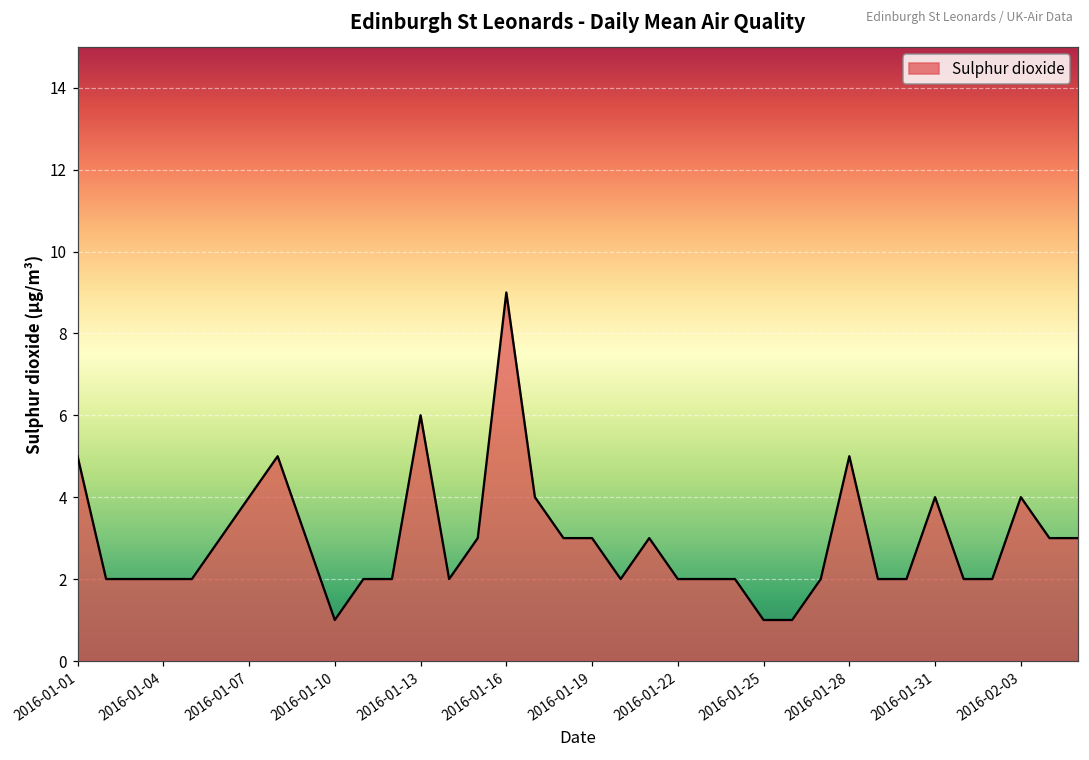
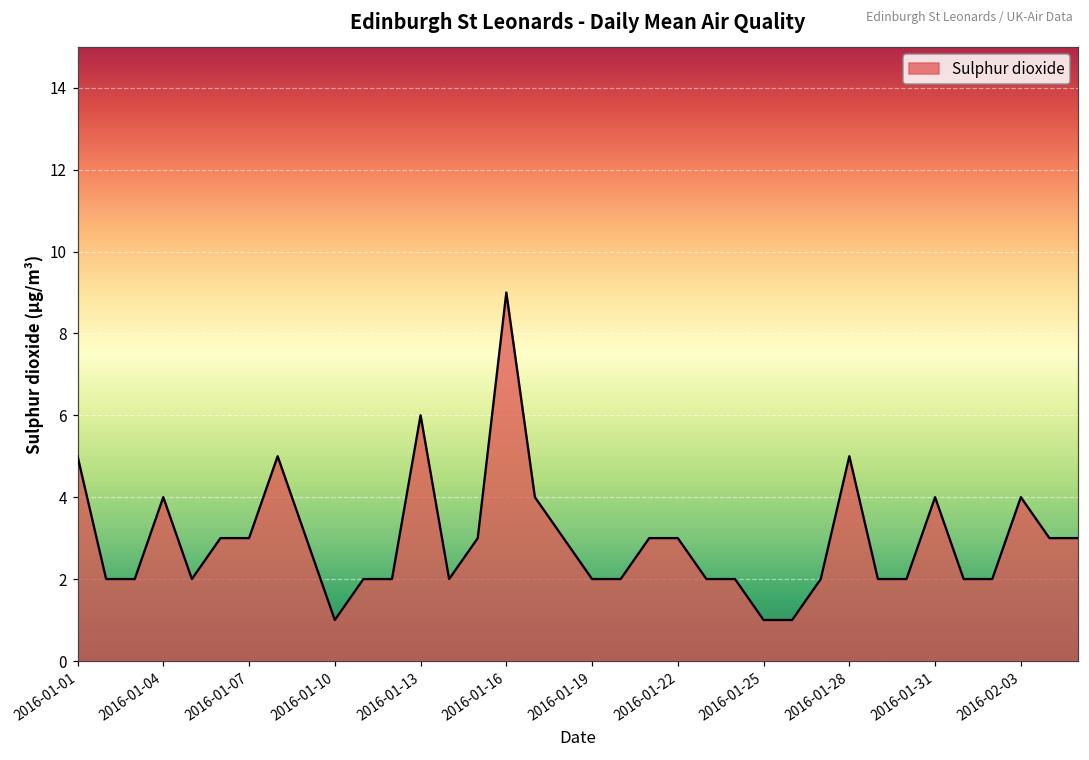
2016-01-04: 2 -> 4
2016-01-07: 4 -> 3
2016-01-19: 3 -> 2
2016-01-22: 2 -> 3
